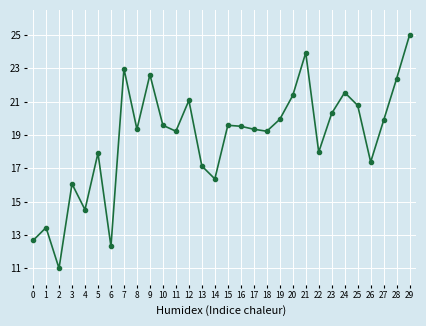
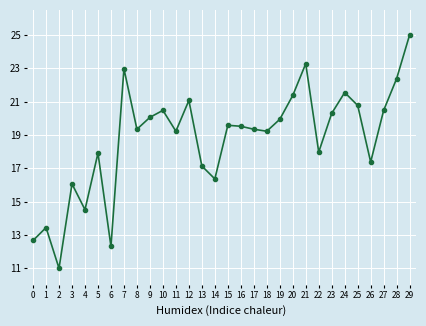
9: 22.6 -> 20.1
10: 19.6 -> 20.5
21: 23.9 -> 23.3
27: 19.9 -> 20.5
